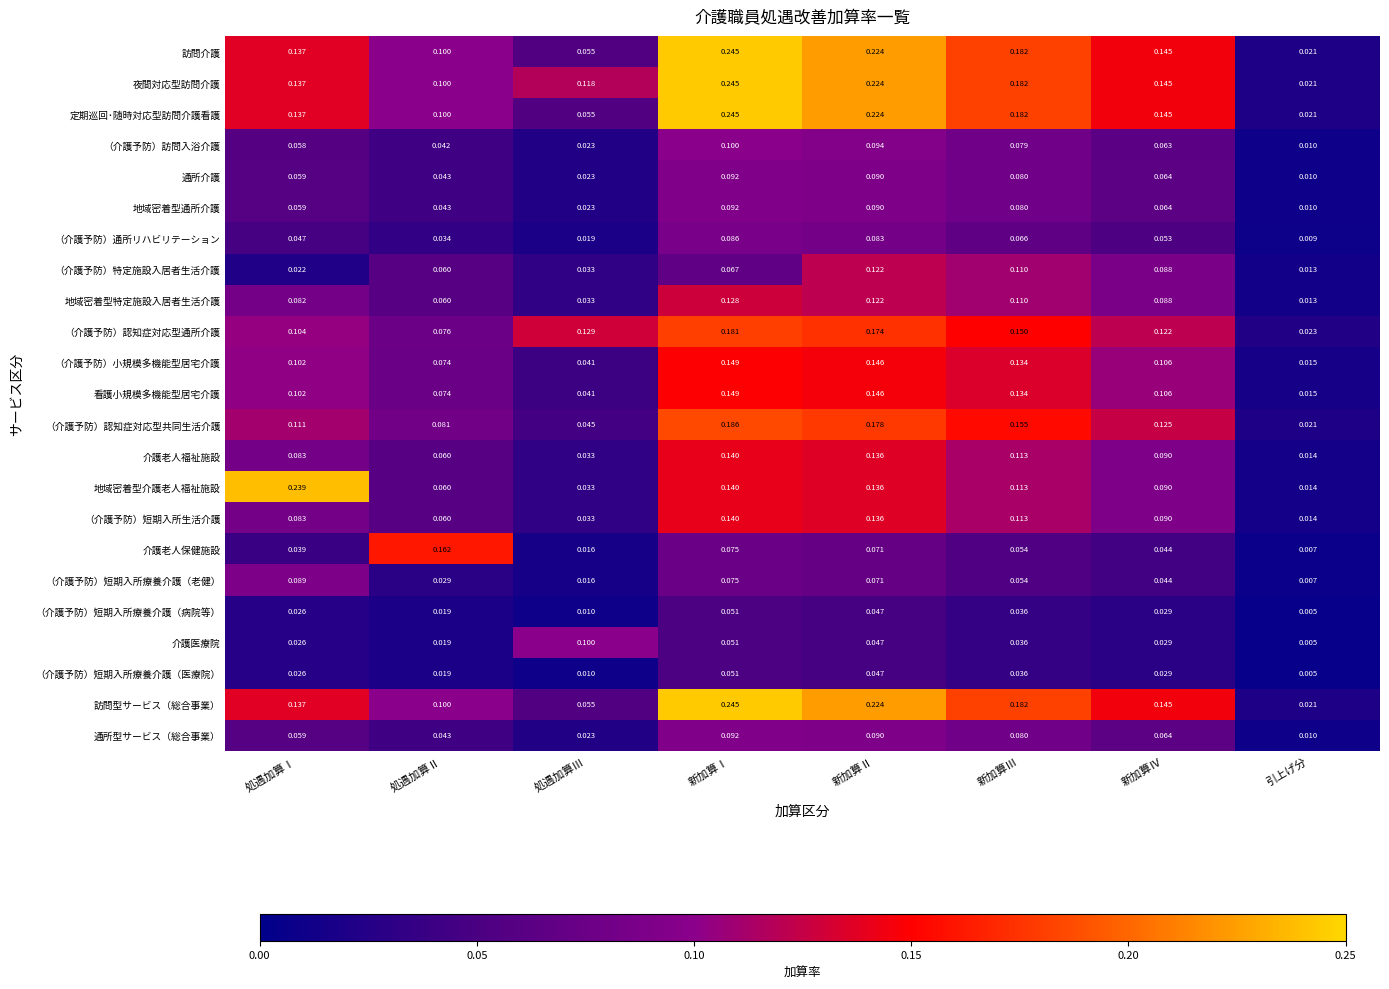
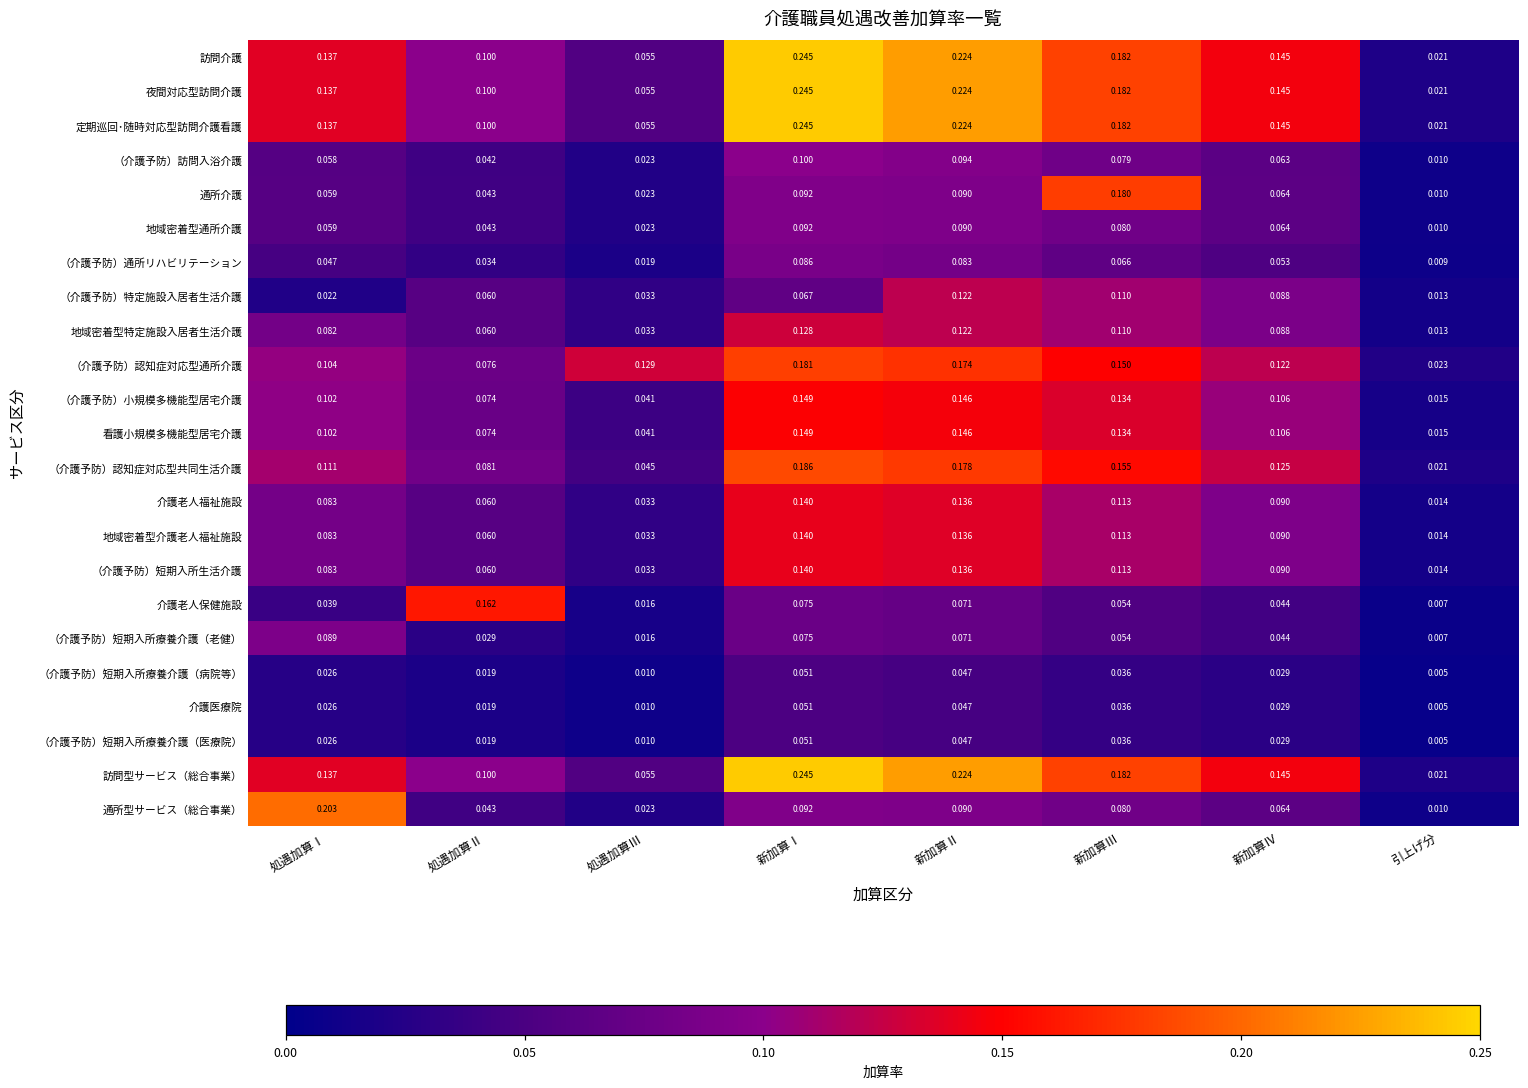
夜間対応型訪問介護, 処遇加算Ⅲ: 0.118 -> 0.055
通所介護, 新加算Ⅲ: 0.080 -> 0.180
地域密着型介護老人福祉施設, 処遇加算Ⅰ: 0.239 -> 0.083
介護医療院, 処遇加算Ⅲ: 0.100 -> 0.010
通所型サービス（総合事業）, 処遇加算Ⅰ: 0.059 -> 0.203
